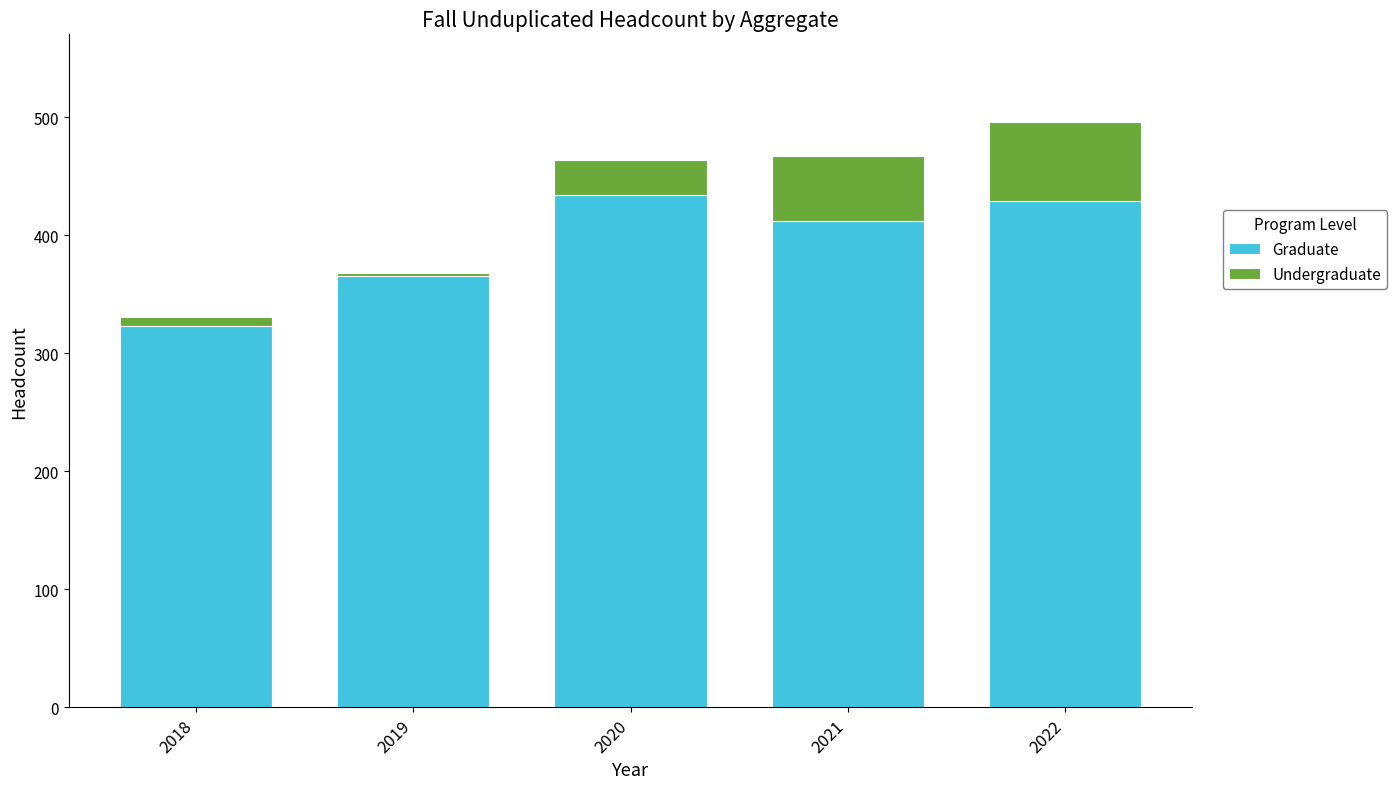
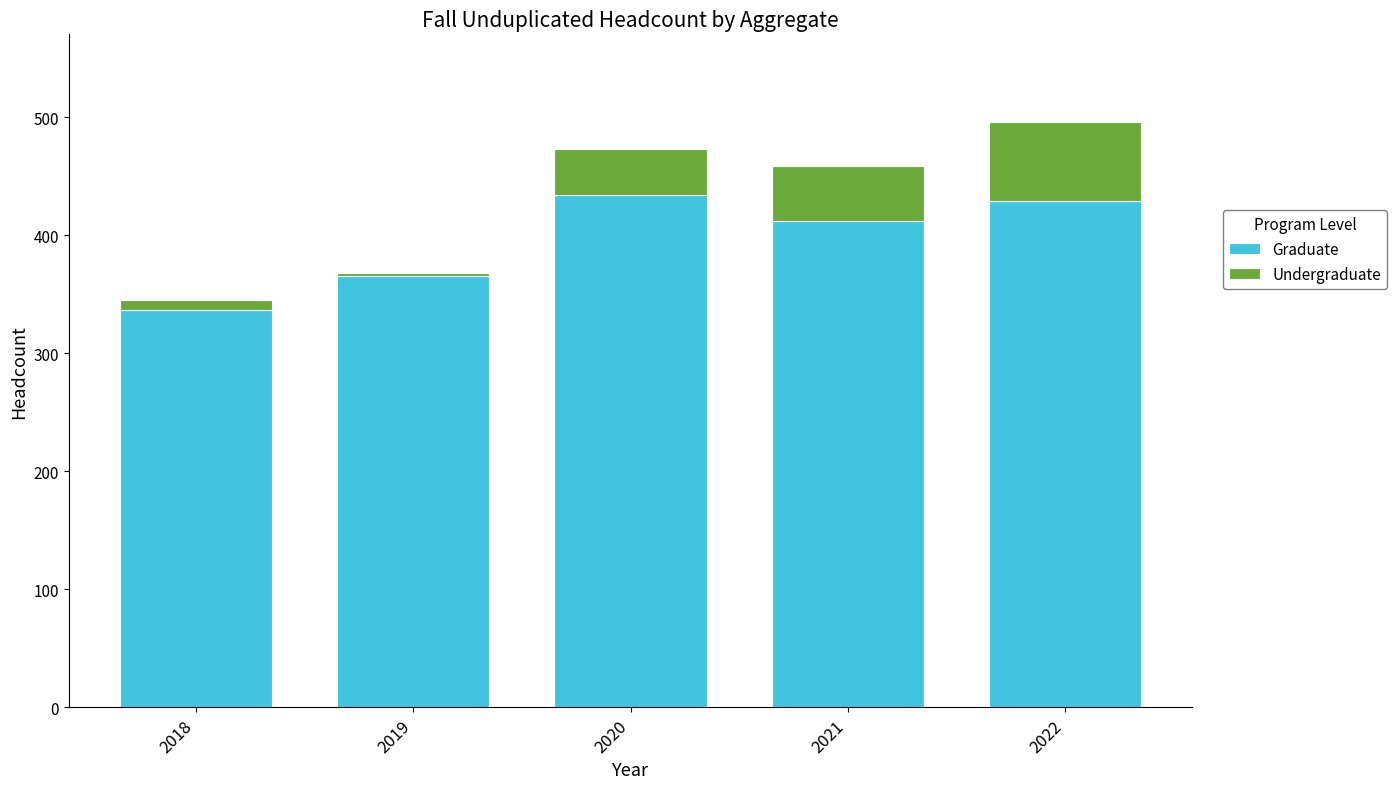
Graduate, 2018: 323 -> 337
Undergraduate, 2020: 30 -> 39
Undergraduate, 2021: 55 -> 47
